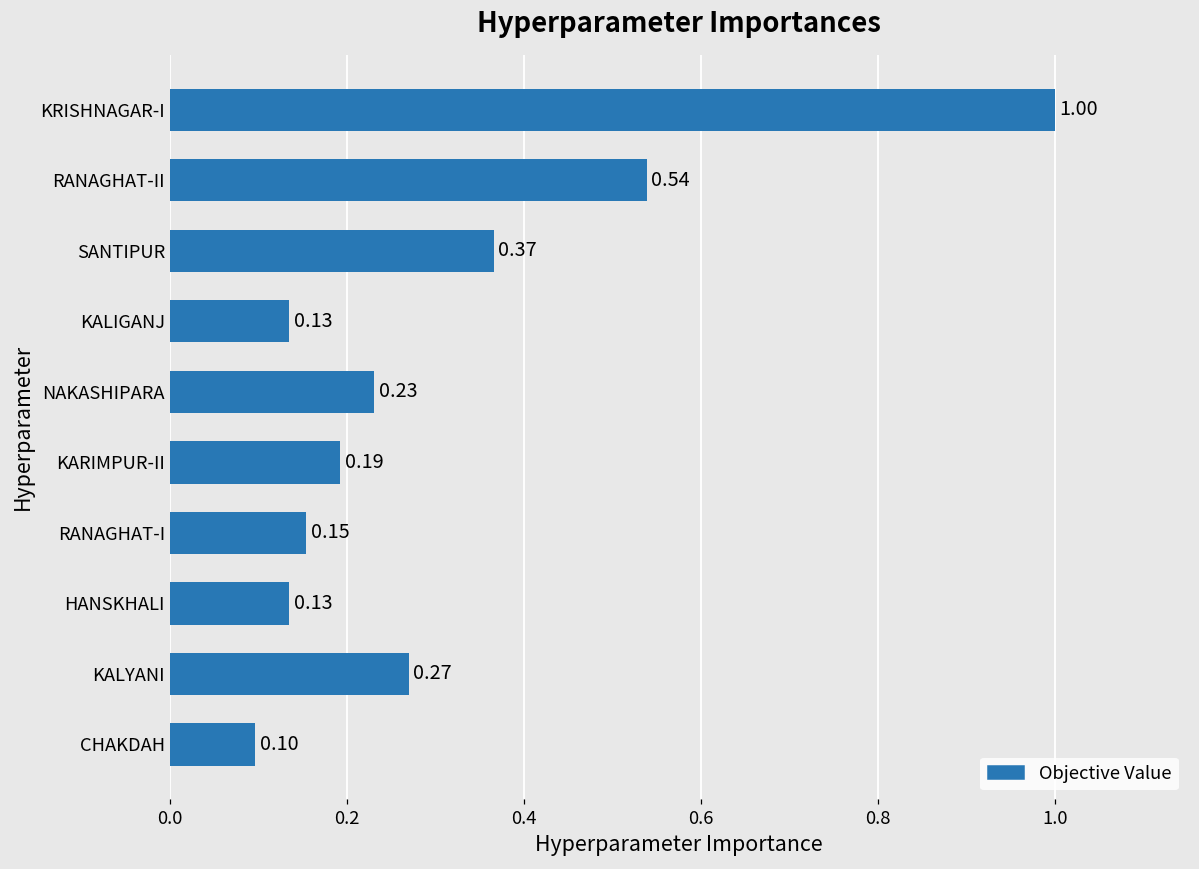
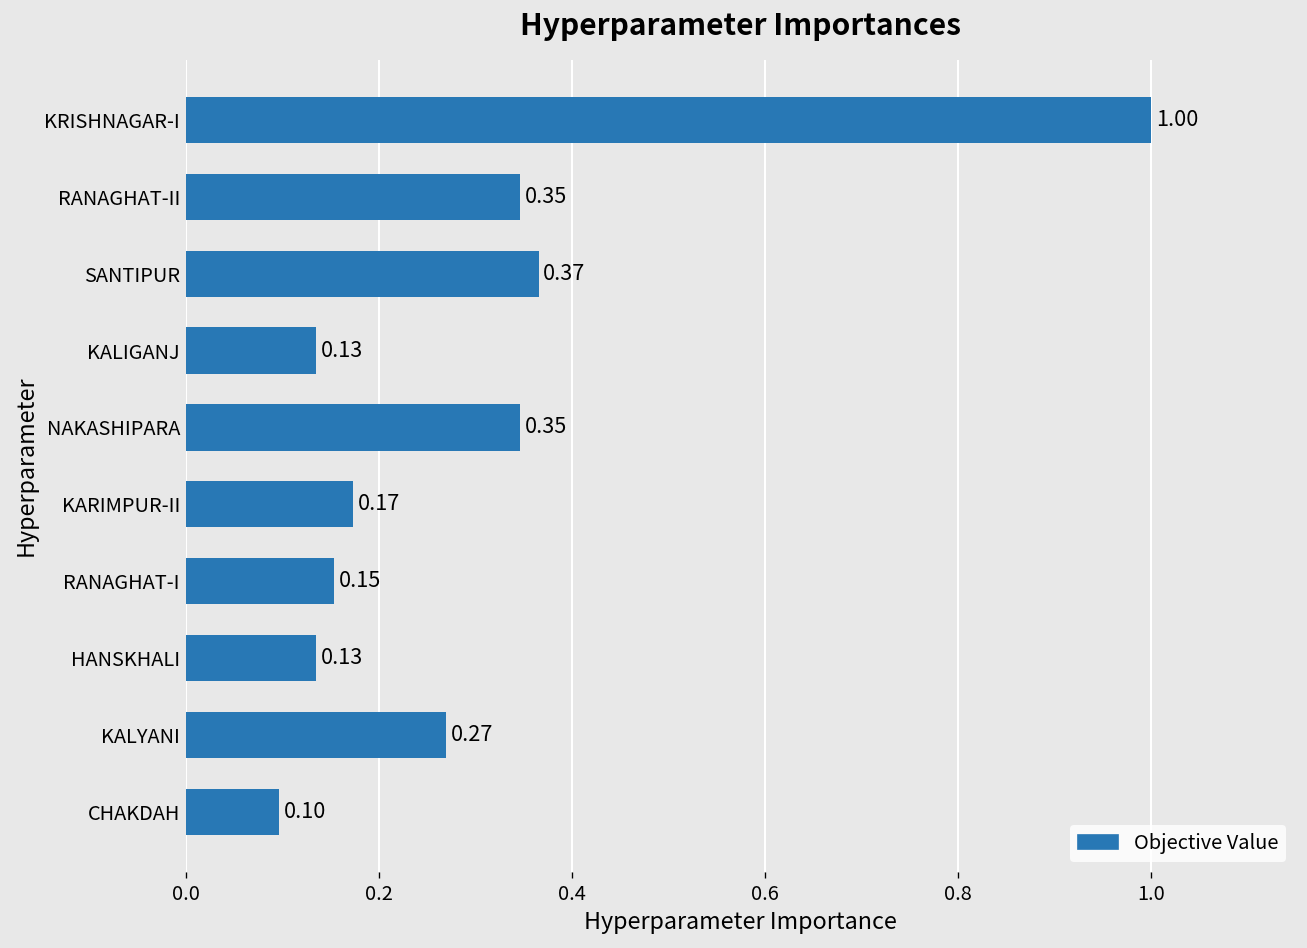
RANAGHAT-II: 0.54 -> 0.35
NAKASHIPARA: 0.23 -> 0.35
KARIMPUR-II: 0.19 -> 0.17
